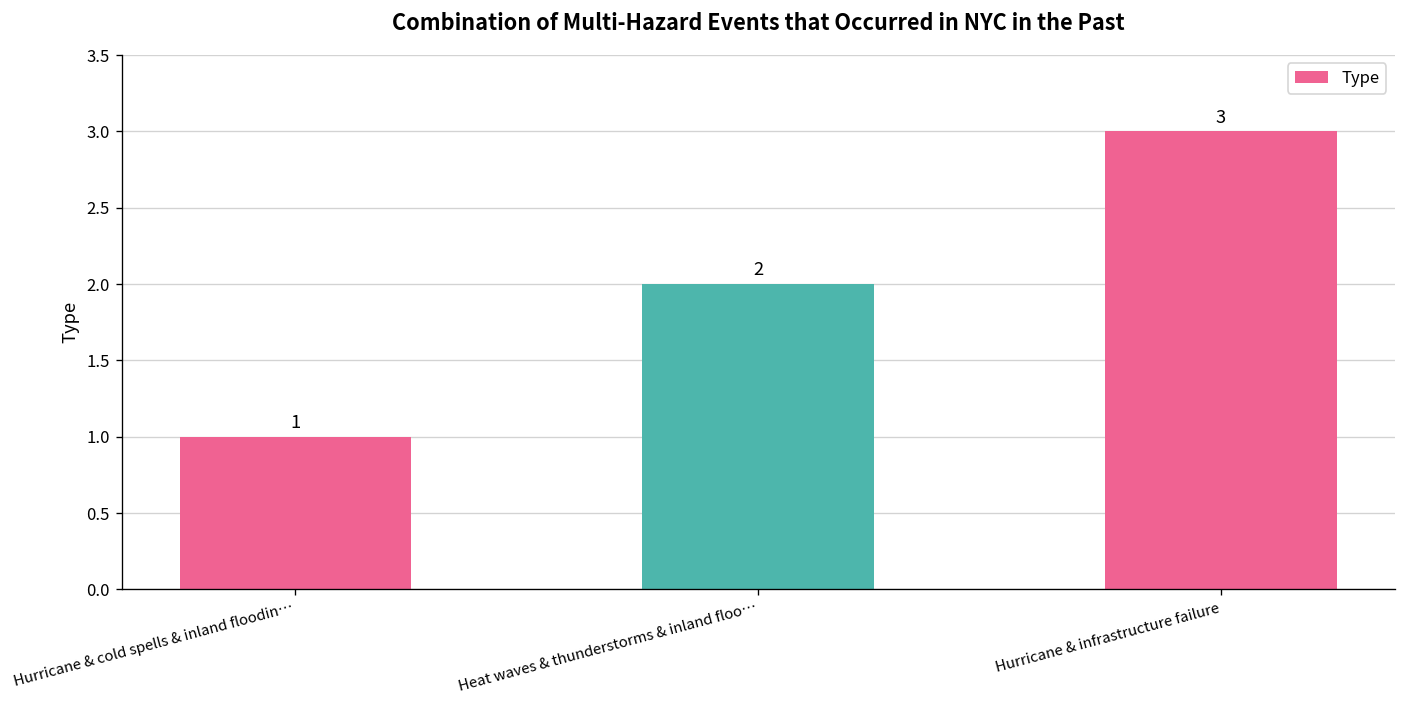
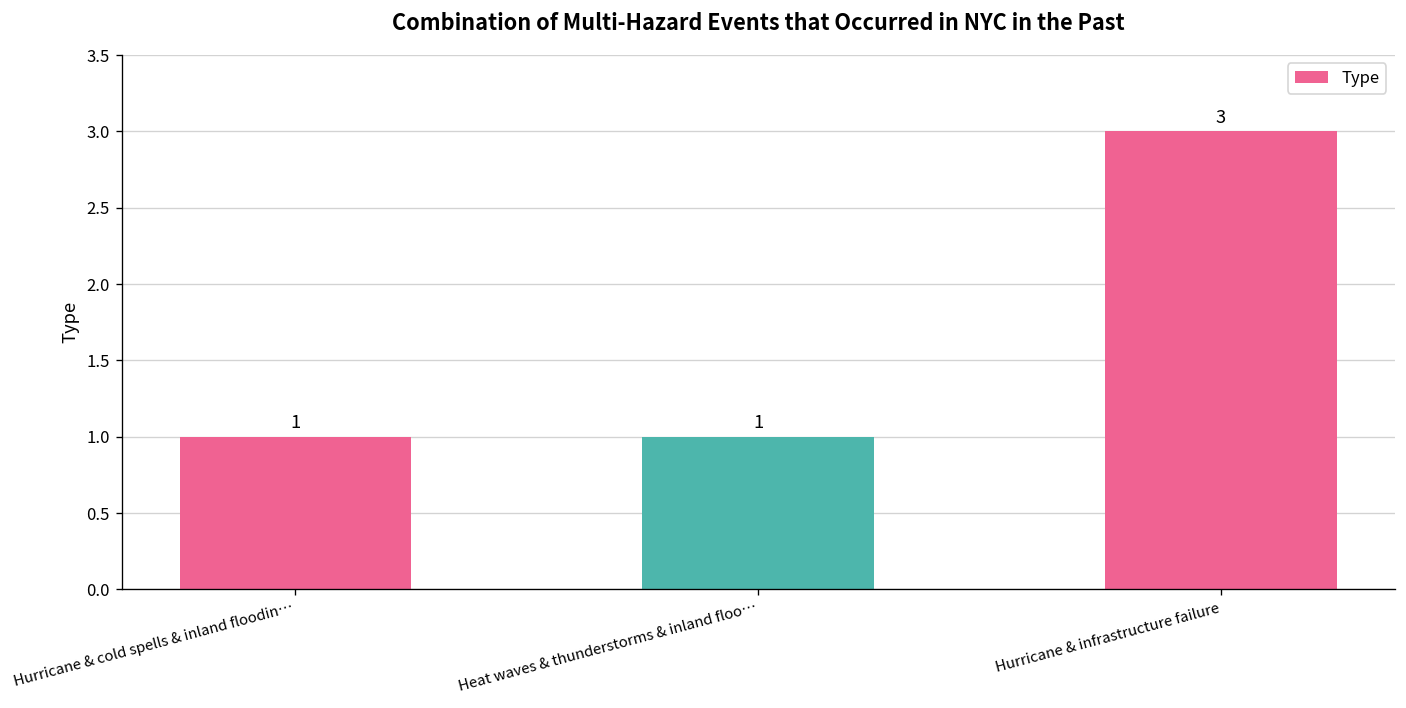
Heat waves & thunderstorms & inland floo…: 2 -> 1
